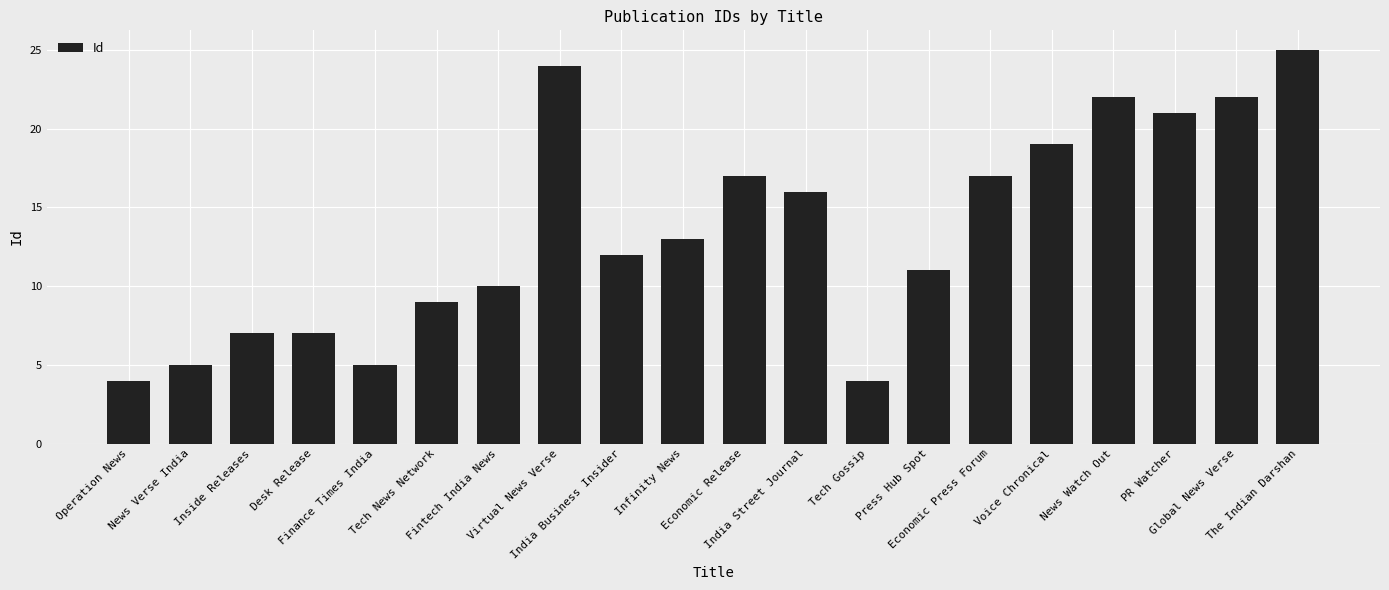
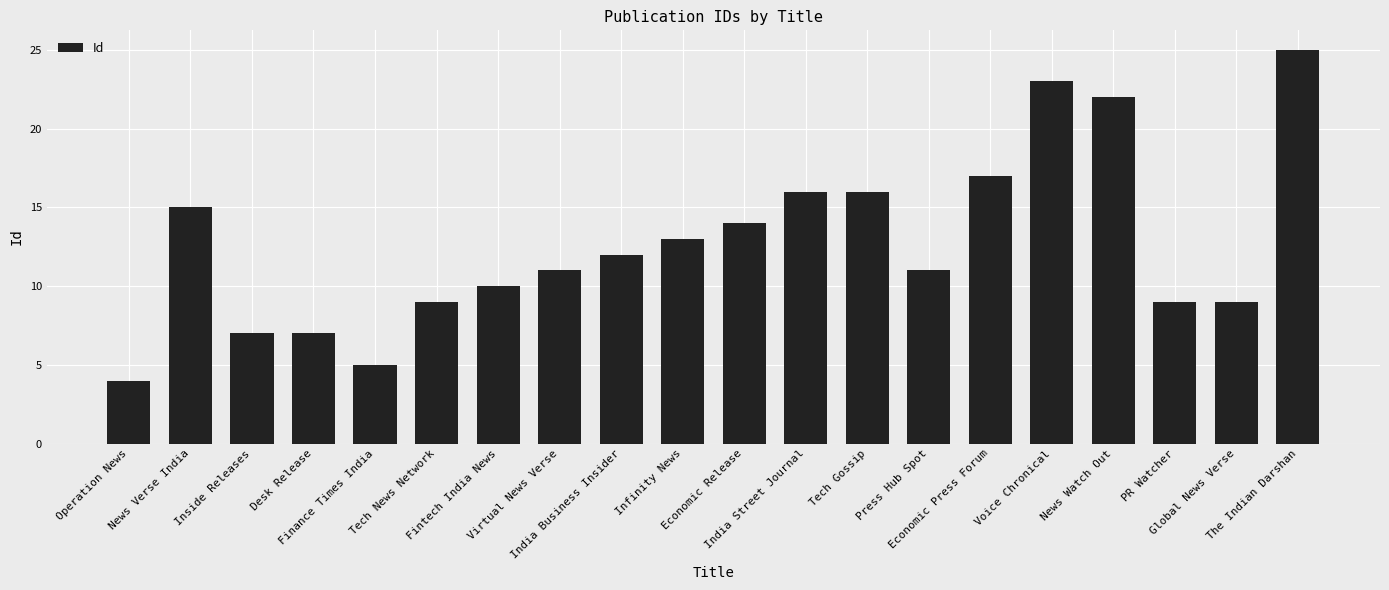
News Verse India: 5 -> 15
Virtual News Verse: 24 -> 11
Economic Release: 17 -> 14
Tech Gossip: 4 -> 16
Voice Chronical: 19 -> 23
PR Watcher: 21 -> 9
Global News Verse: 22 -> 9
